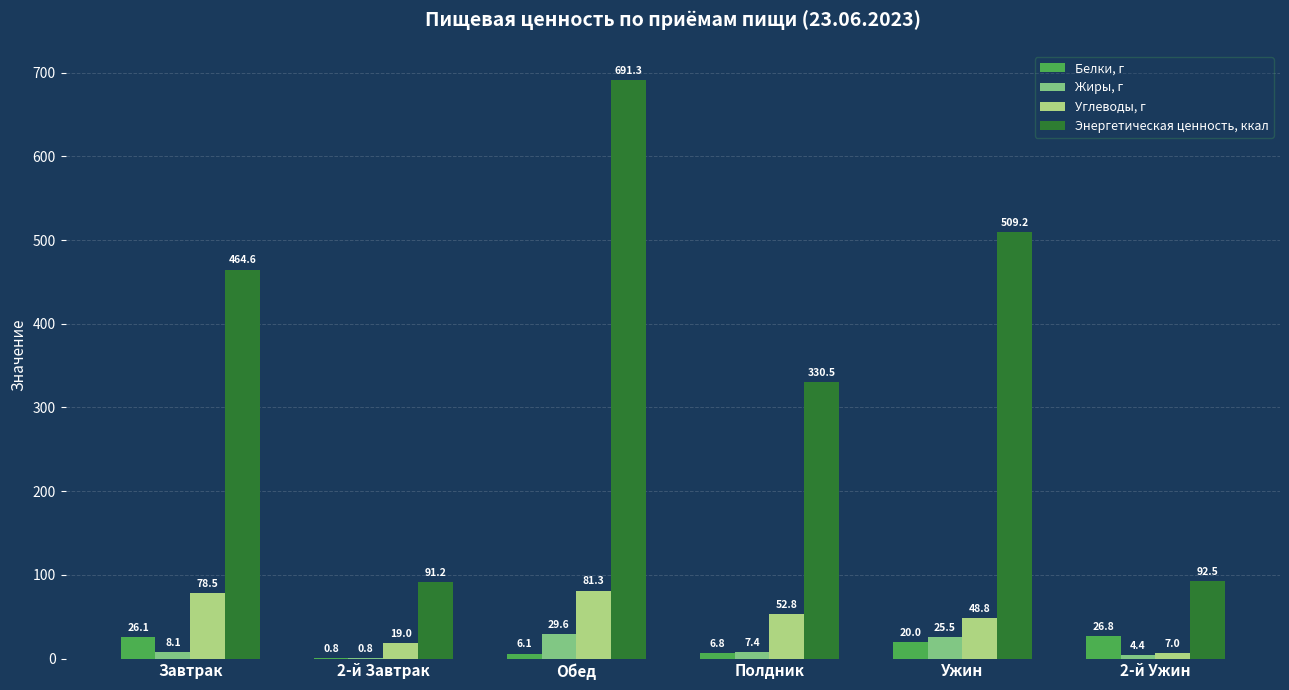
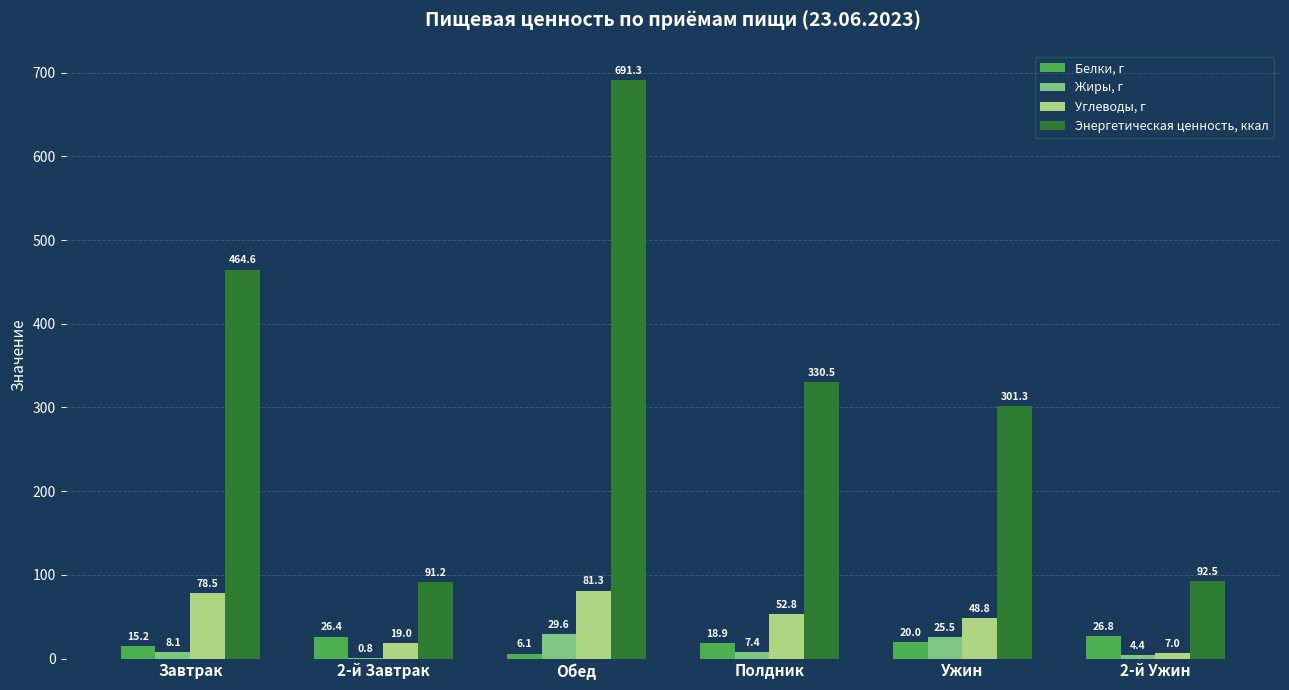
Белки, г, Завтрак: 26.1 -> 15.2
Белки, г, 2-й Завтрак: 0.8 -> 26.4
Белки, г, Полдник: 6.8 -> 18.9
Энергетическая ценность, ккал, Ужин: 509.2 -> 301.3
